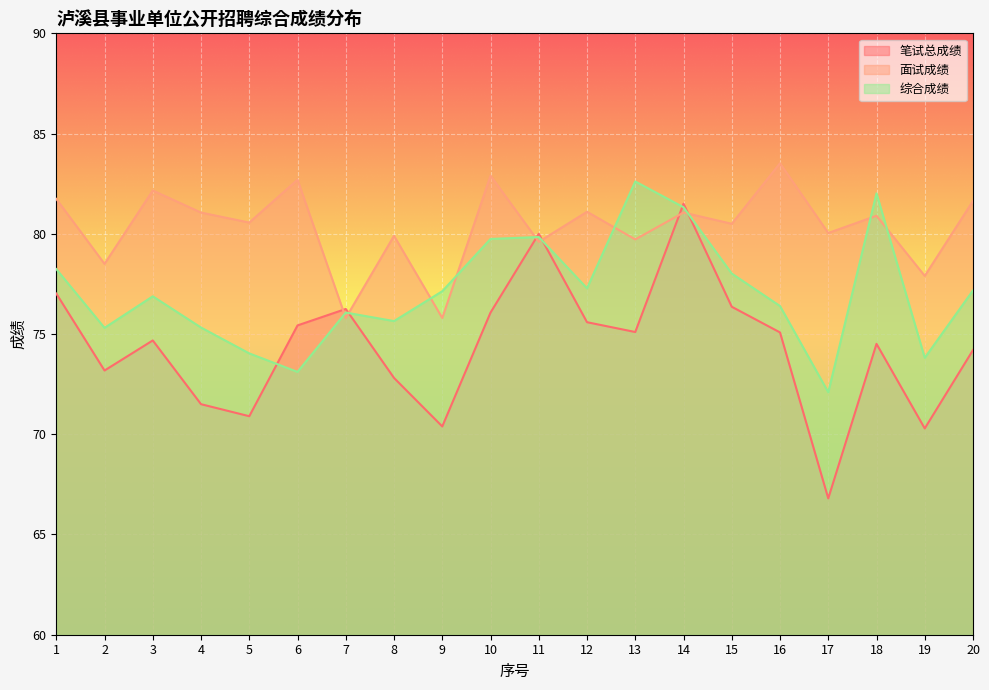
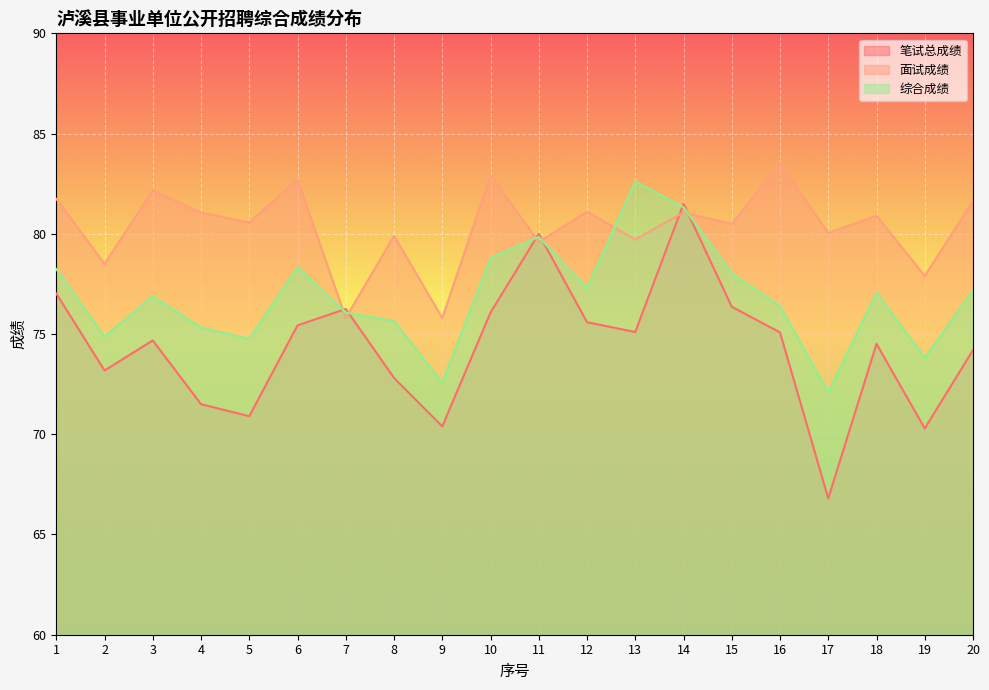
综合成绩, 2: 75.3 -> 74.9
综合成绩, 5: 74.0 -> 74.8
综合成绩, 6: 73.1 -> 78.3
综合成绩, 9: 77.1 -> 72.6
综合成绩, 10: 79.7 -> 78.8
综合成绩, 18: 82.0 -> 77.1
